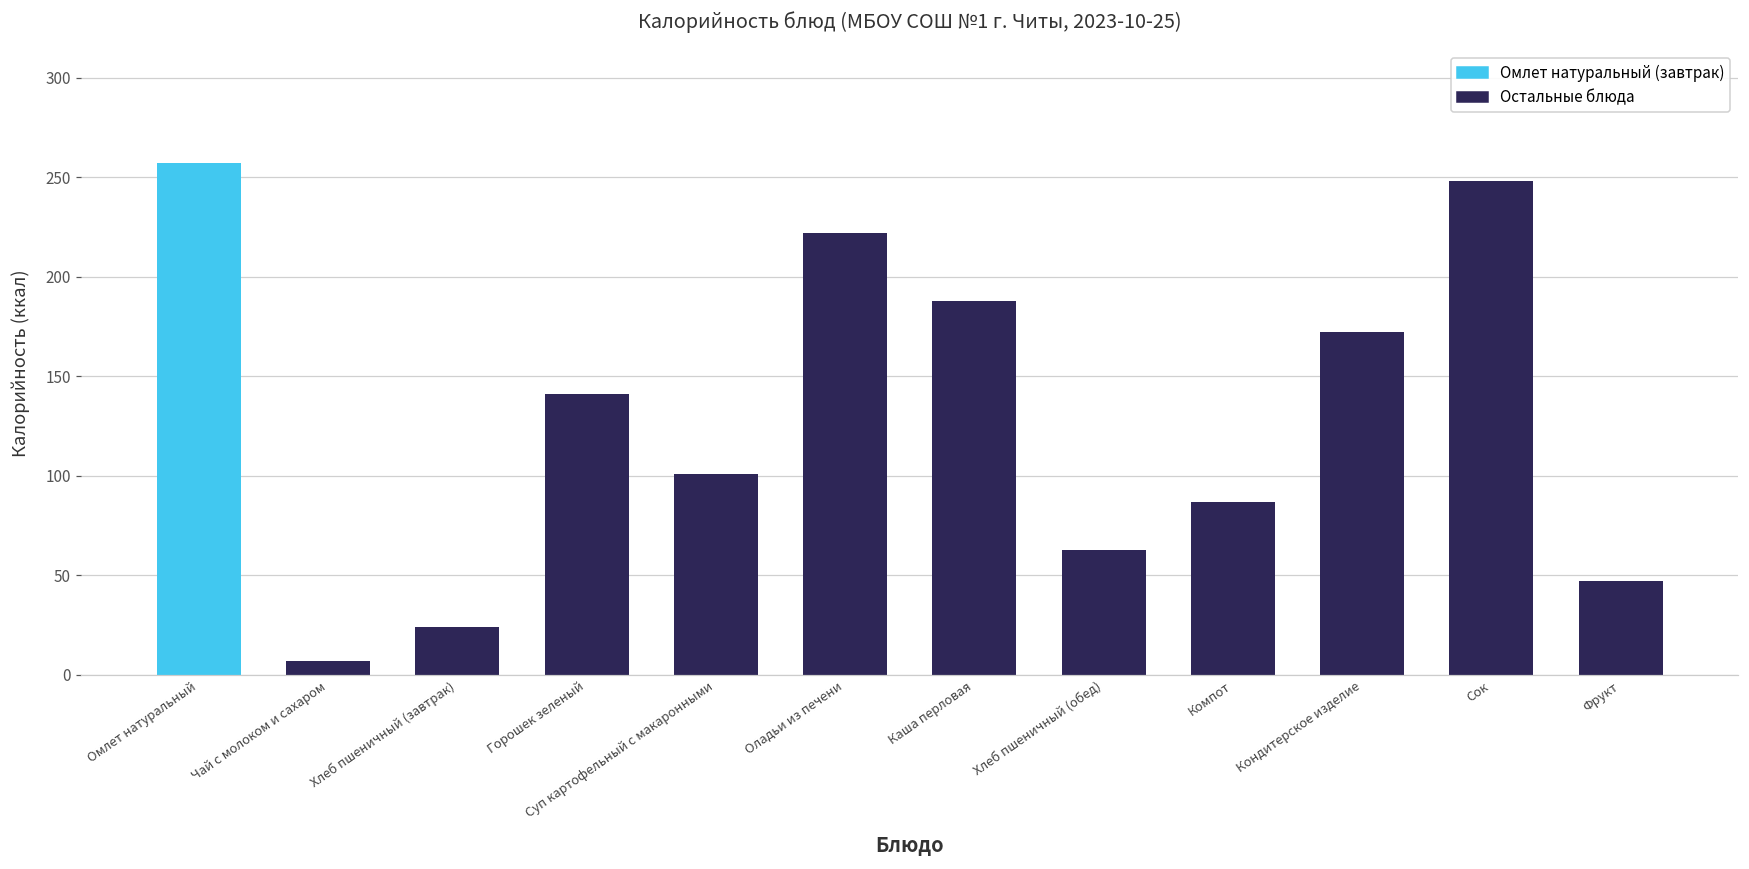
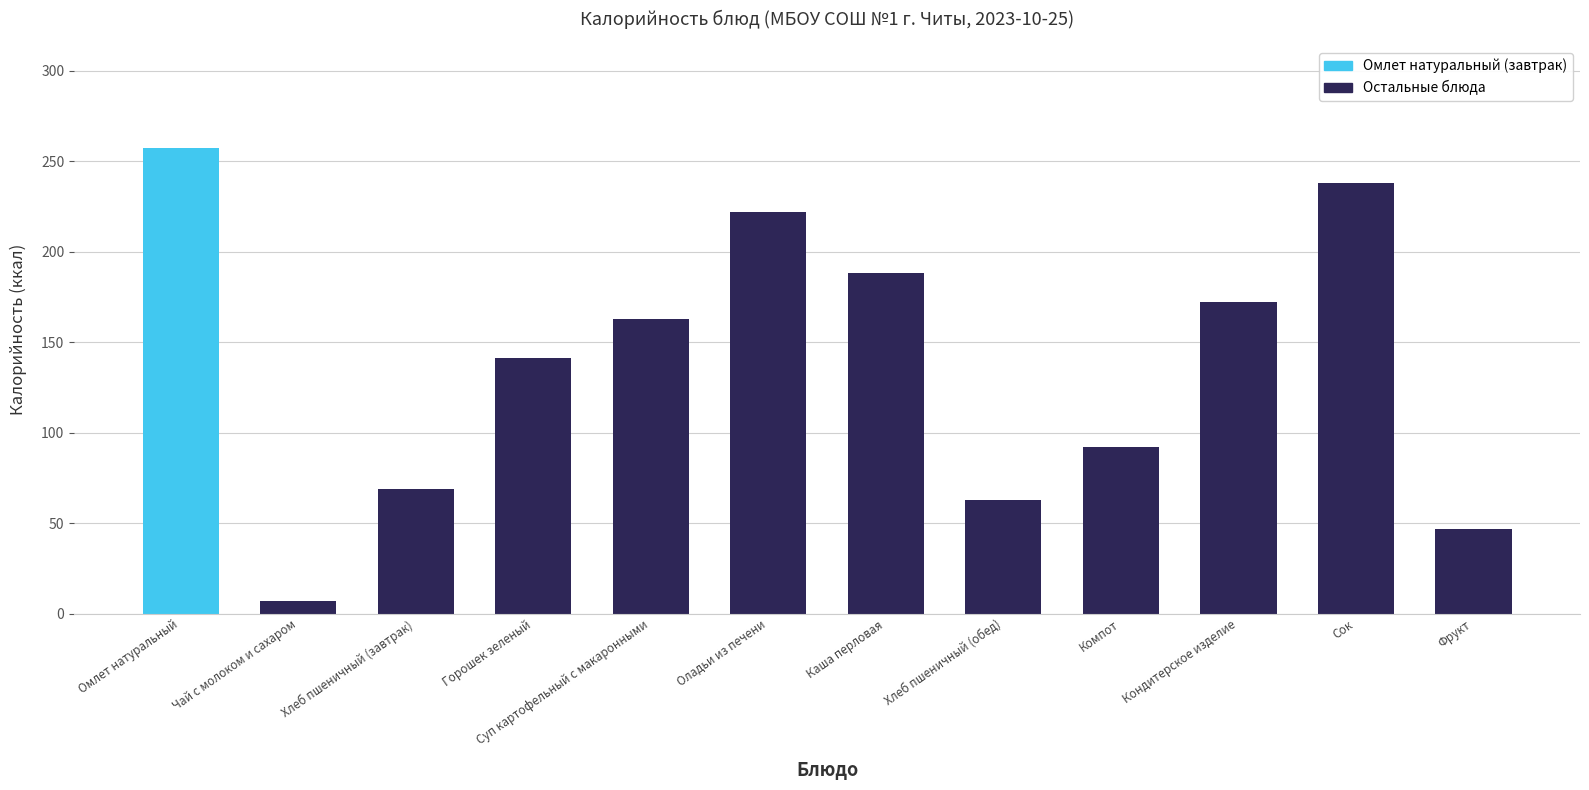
Хлеб пшеничный (завтрак): 24 -> 69
Суп картофельный с макаронными: 101 -> 163
Компот: 87 -> 92
Сок: 248 -> 238
